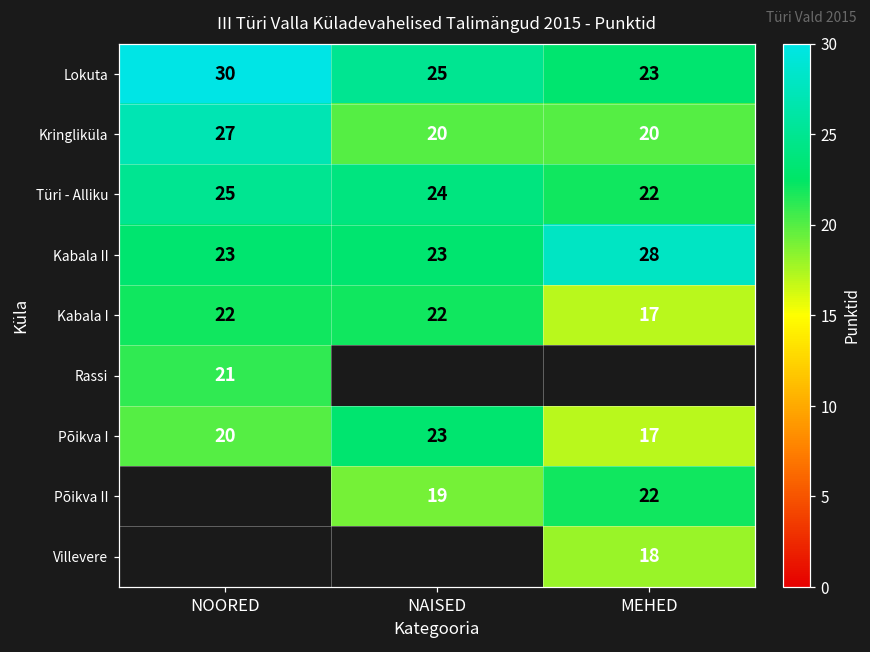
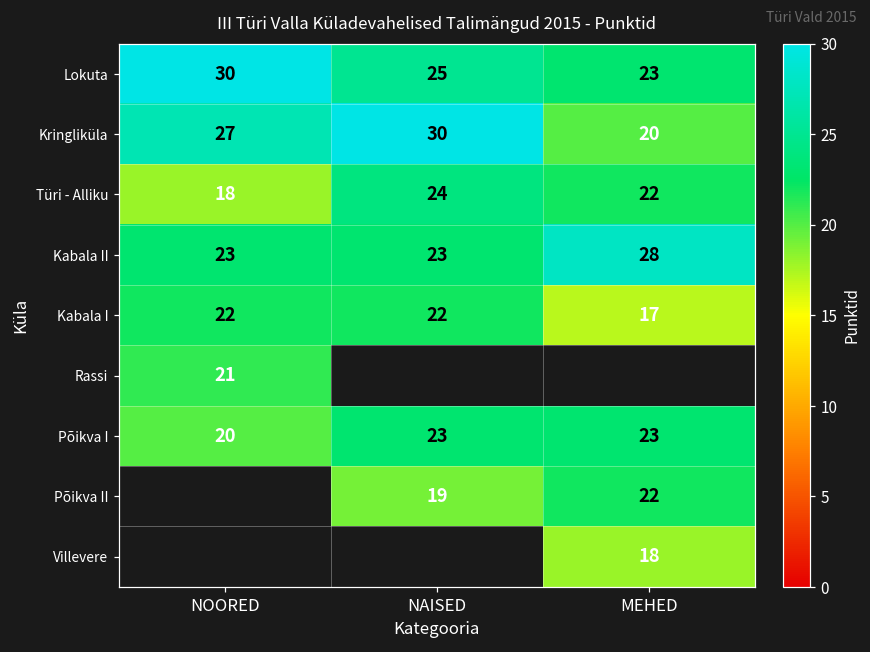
Kringliküla, NAISED: 20 -> 30
Türi - Alliku, NOORED: 25 -> 18
Põikva I, MEHED: 17 -> 23
